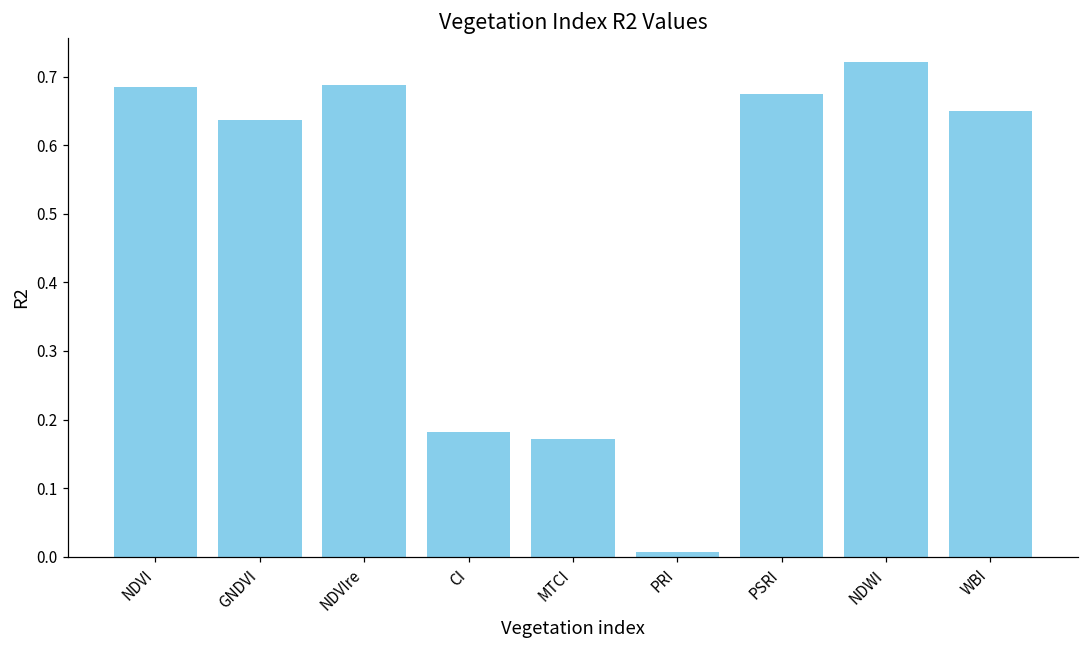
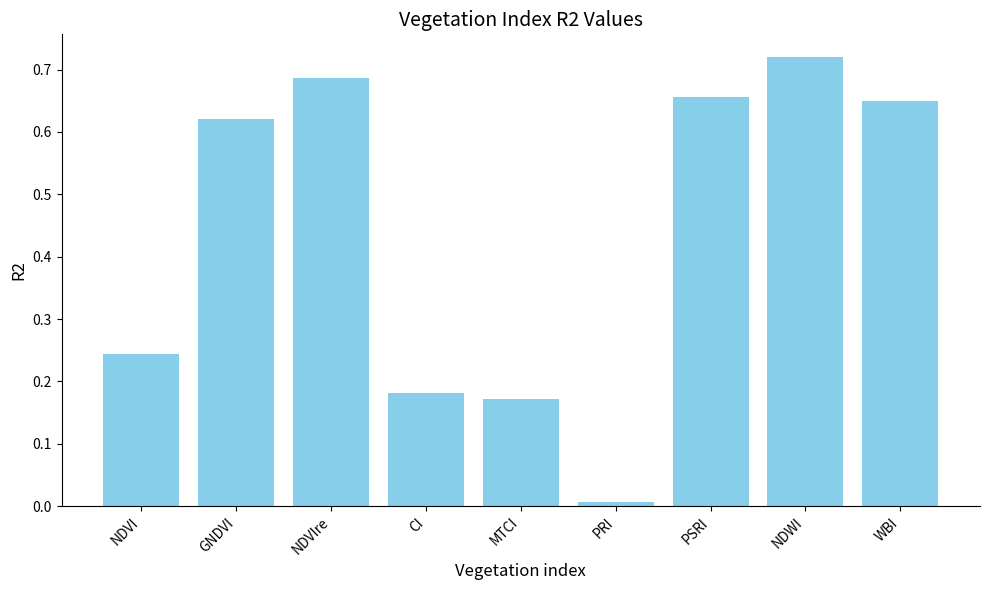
NDVI: 0.69 -> 0.24
GNDVI: 0.64 -> 0.62
PSRI: 0.67 -> 0.66
